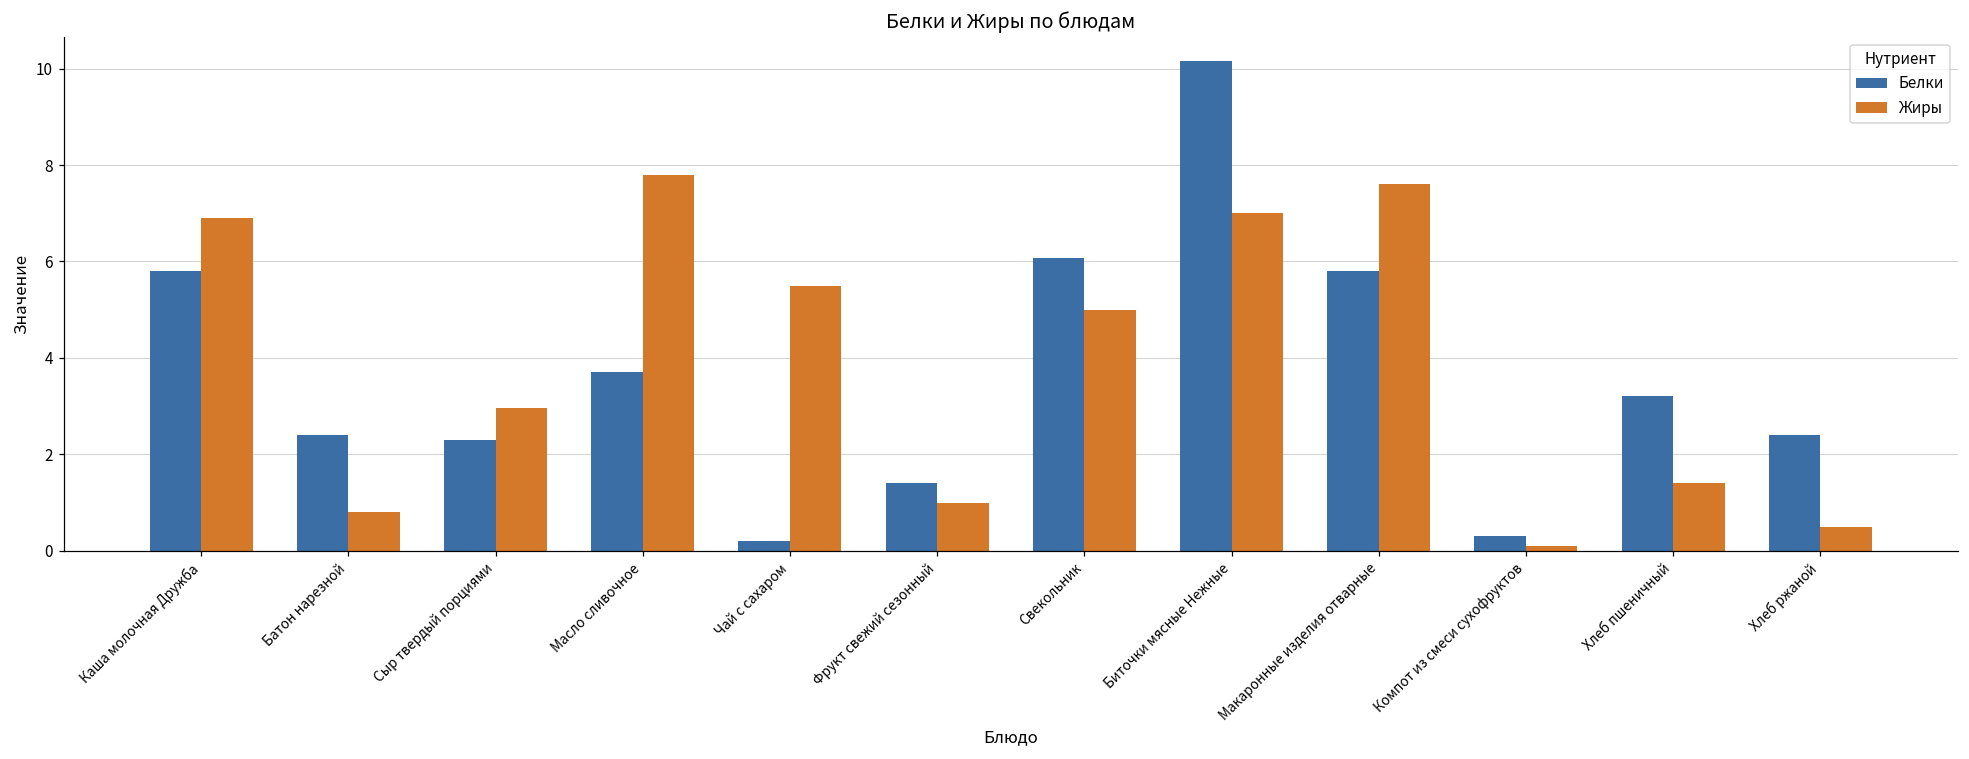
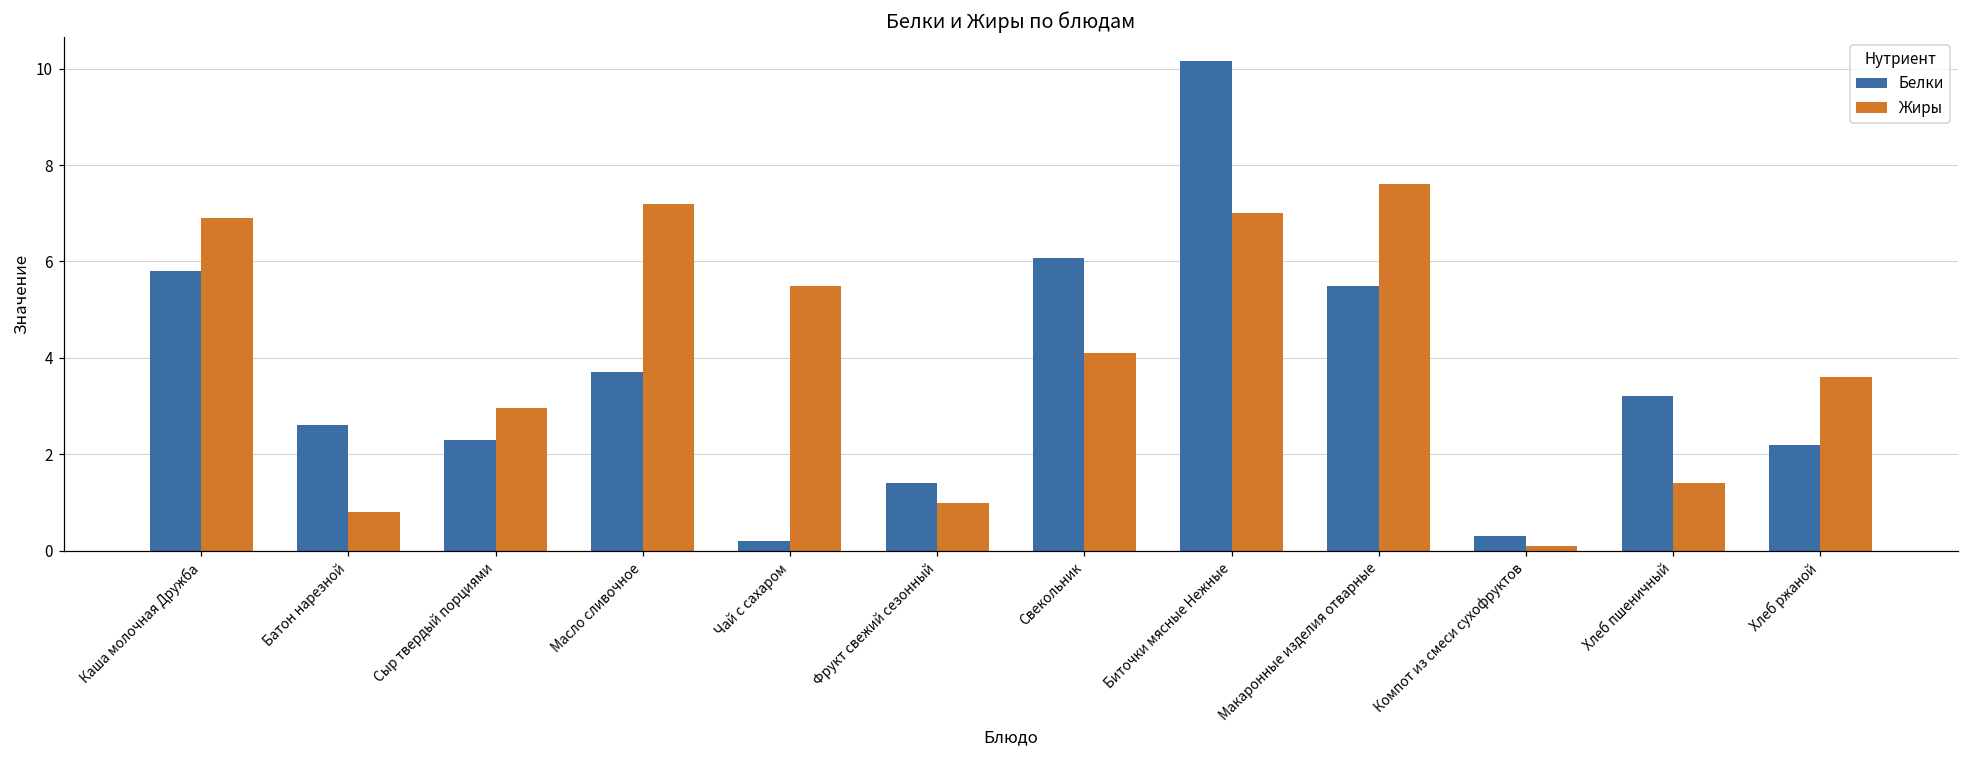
Белки, Батон нарезной: 2.4 -> 2.6
Жиры, Масло сливочное: 7.8 -> 7.2
Жиры, Свекольник: 5.0 -> 4.1
Белки, Макаронные изделия отварные: 5.8 -> 5.5
Белки, Хлеб ржаной: 2.4 -> 2.2
Жиры, Хлеб ржаной: 0.5 -> 3.6
